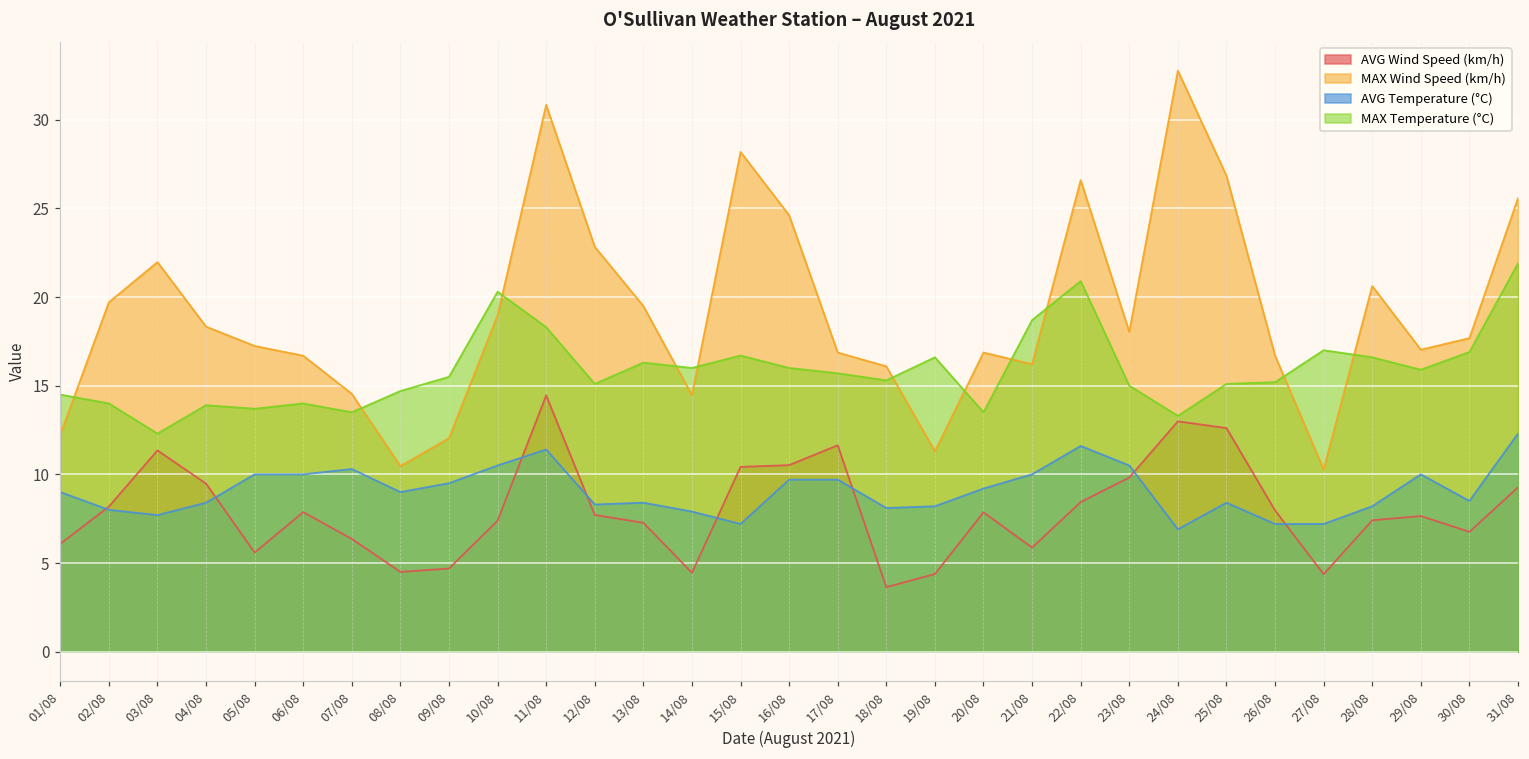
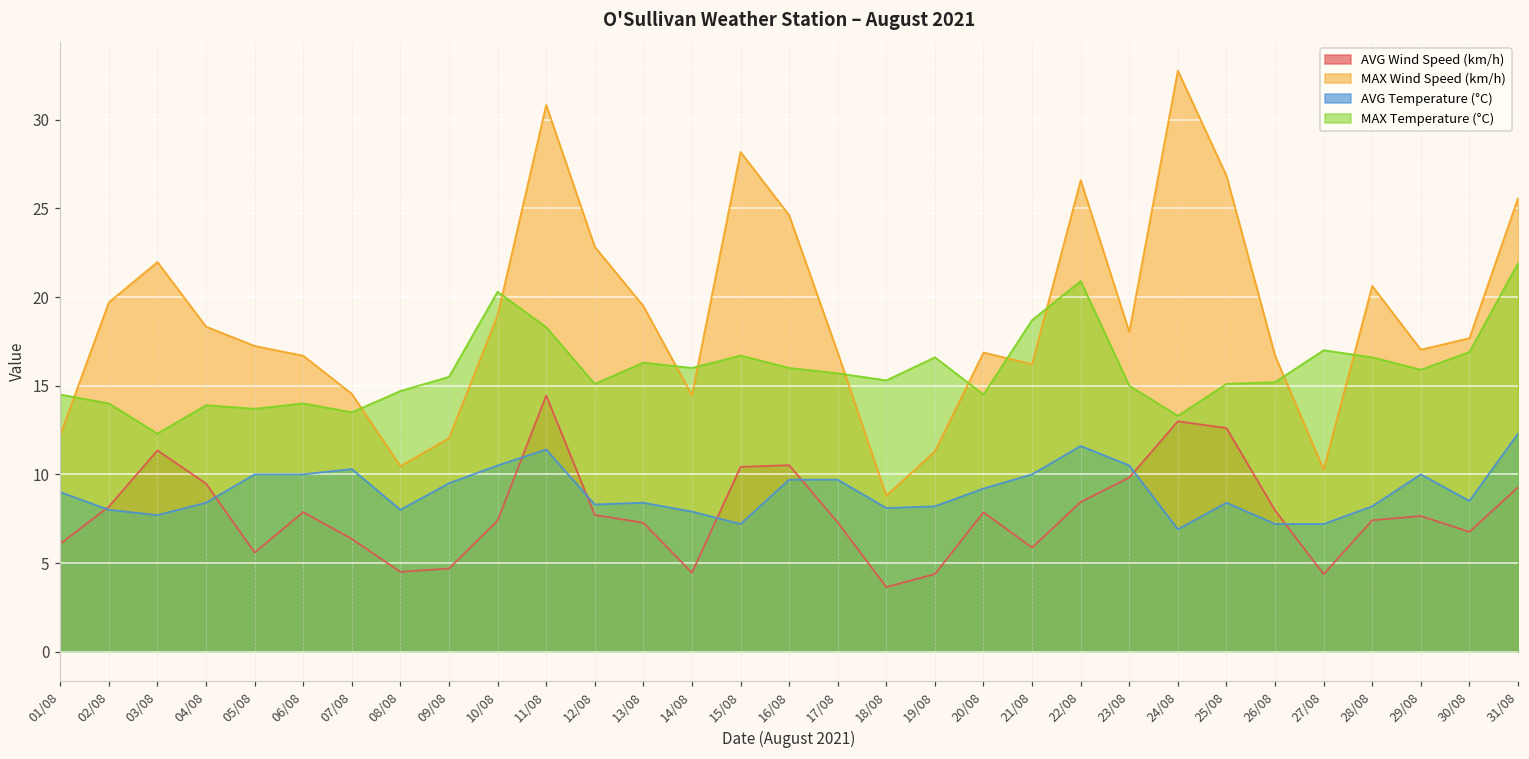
AVG Temperature (°C), 08/08: 9 -> 8
AVG Wind Speed (km/h), 17/08: 11.6 -> 7.3
MAX Wind Speed (km/h), 18/08: 16.1 -> 8.8
MAX Temperature (°C), 20/08: 13.5 -> 14.5
